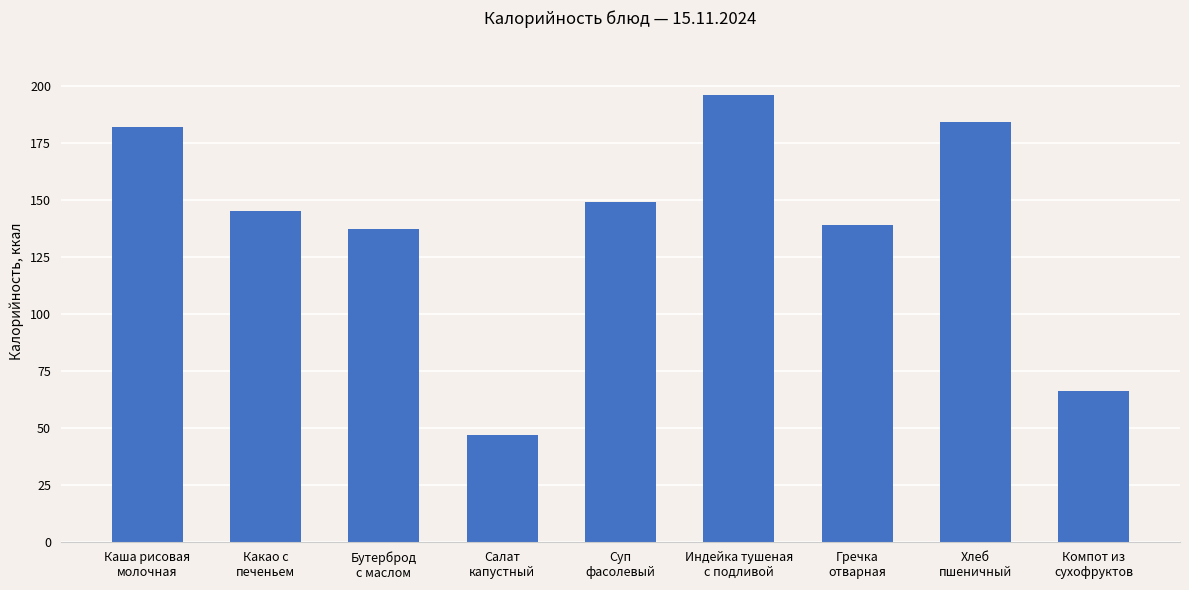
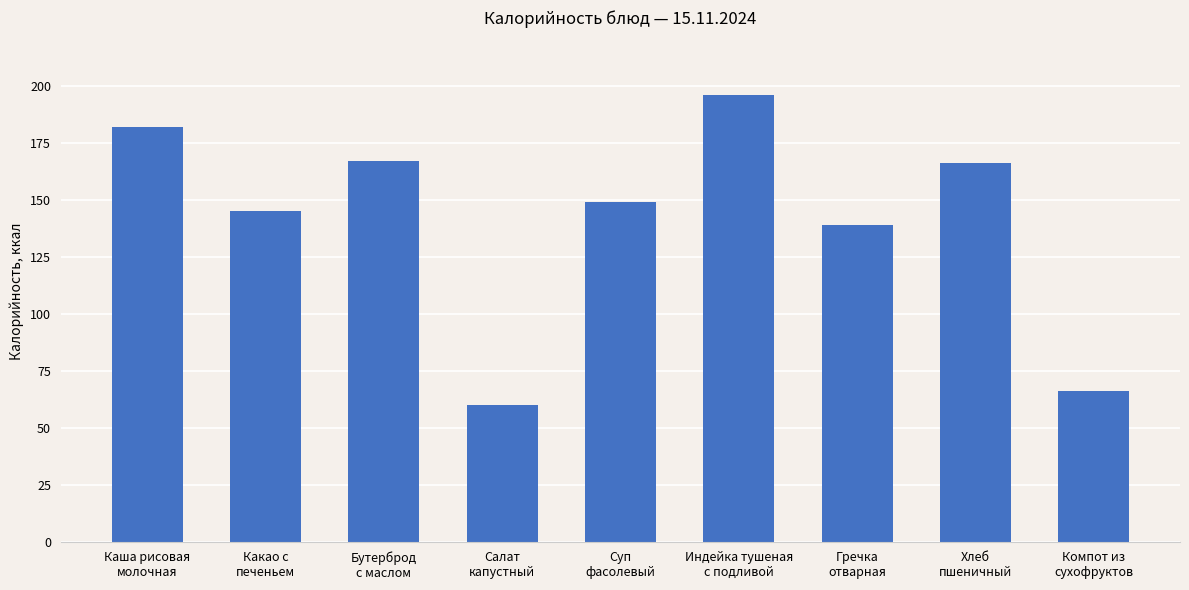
Бутерброд с маслом: 137 -> 167
Салат капустный: 47 -> 60
Хлеб пшеничный: 184 -> 166
